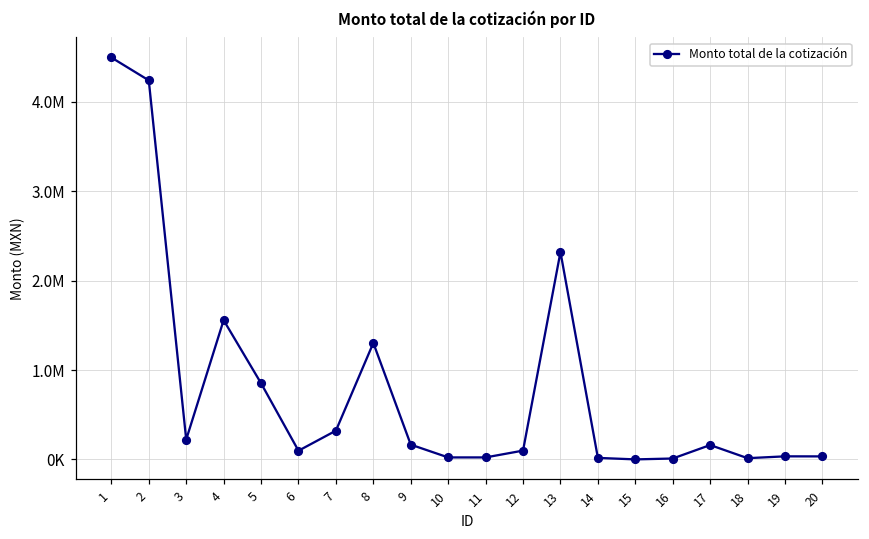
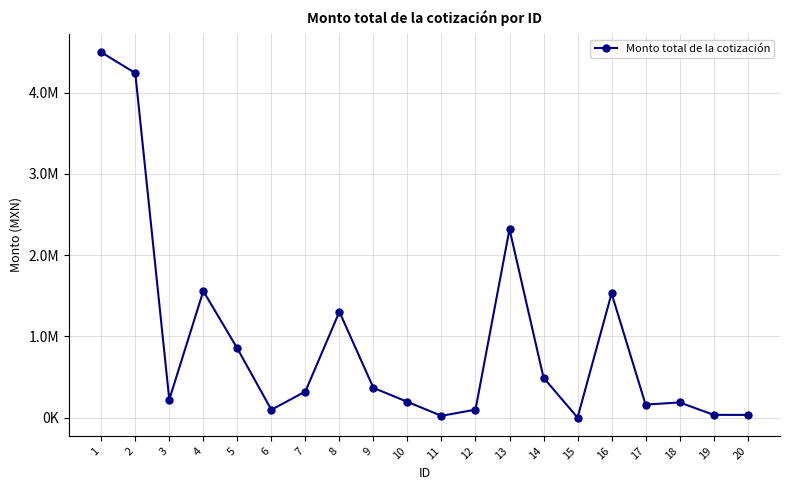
9: 200000 -> 400000
10: 0 -> 200000
14: 0 -> 500000
16: 0 -> 1500000
18: 0 -> 200000
